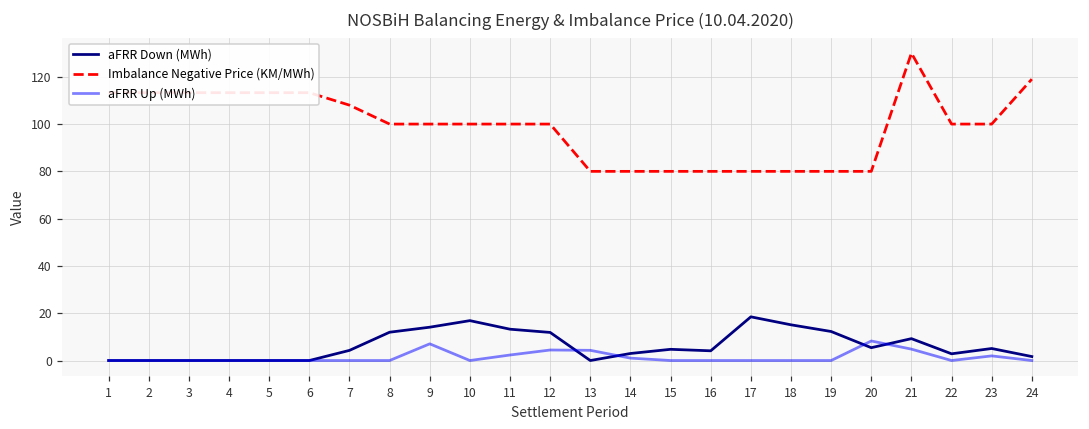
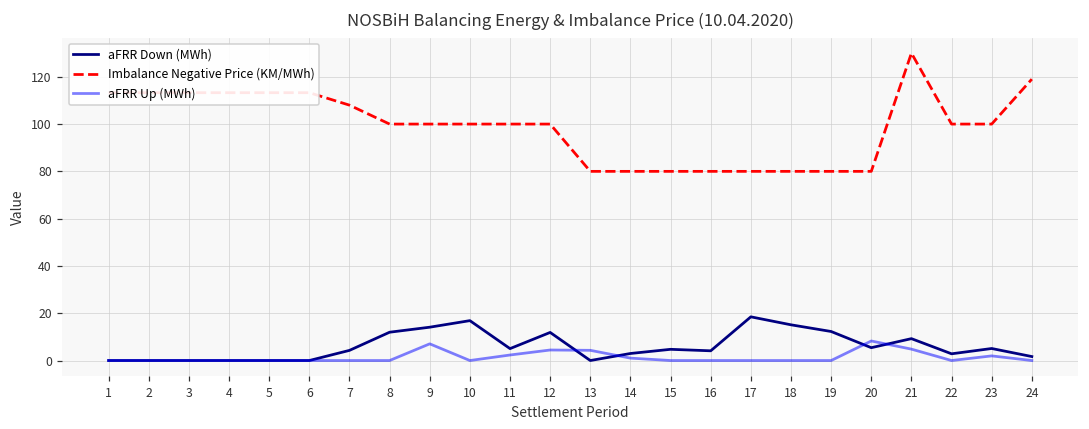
aFRR Down (MWh), 11: 13 -> 5
